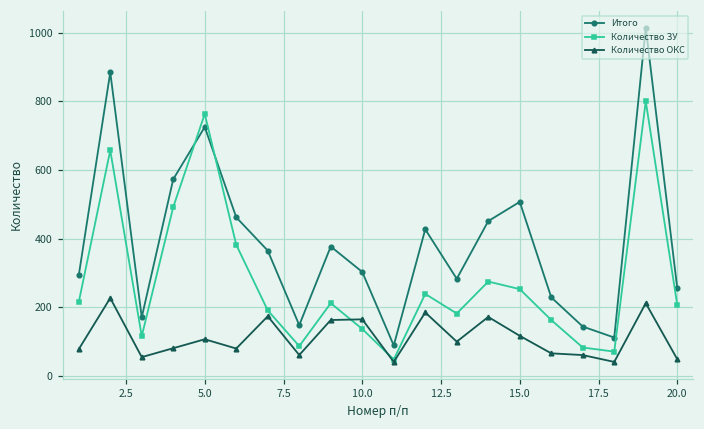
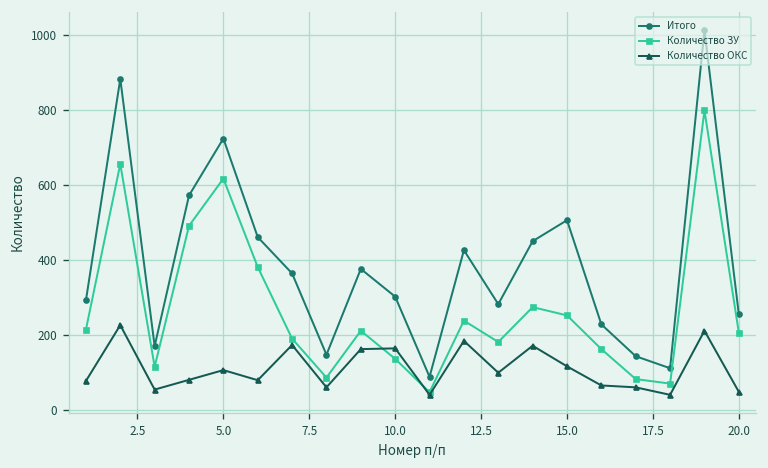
Количество ЗУ, 5.0: 760 -> 620
